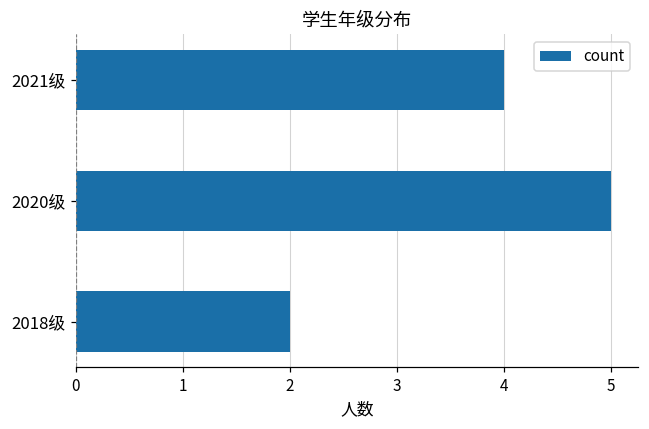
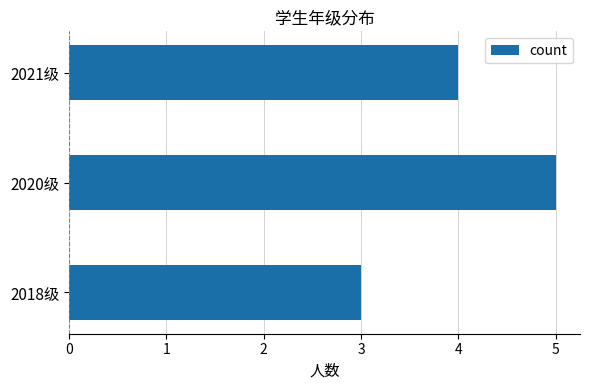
2018级: 2 -> 3
